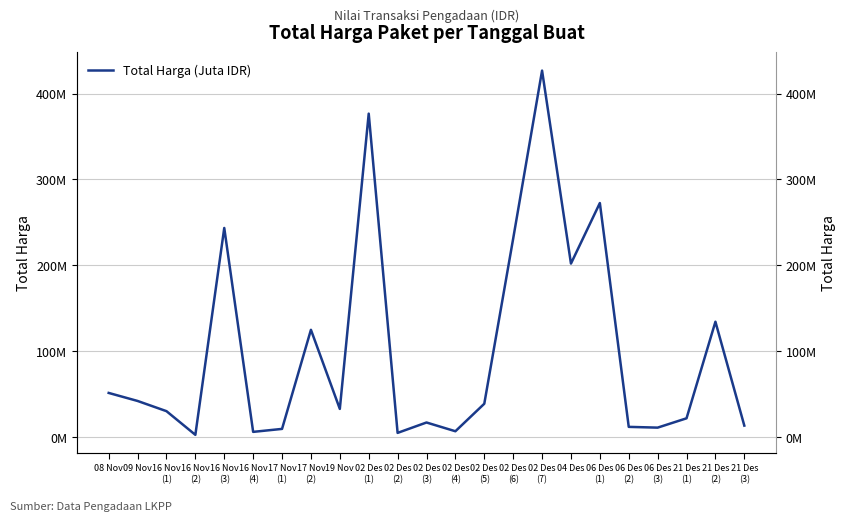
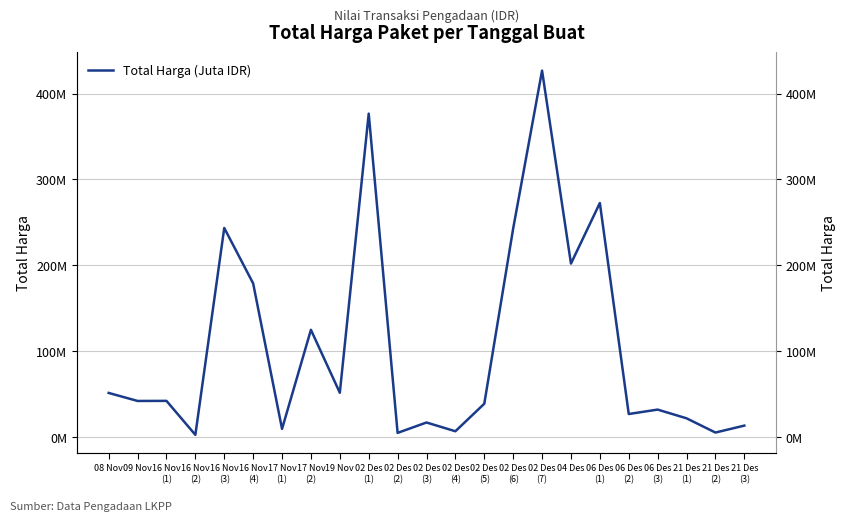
16 Nov (1): 30000000 -> 40000000
16 Nov (4): 10000000 -> 180000000
19 Nov: 30000000 -> 50000000
02 Des (6): 230000000 -> 240000000
06 Des (2): 10000000 -> 30000000
06 Des (3): 10000000 -> 30000000
21 Des (2): 130000000 -> 10000000
